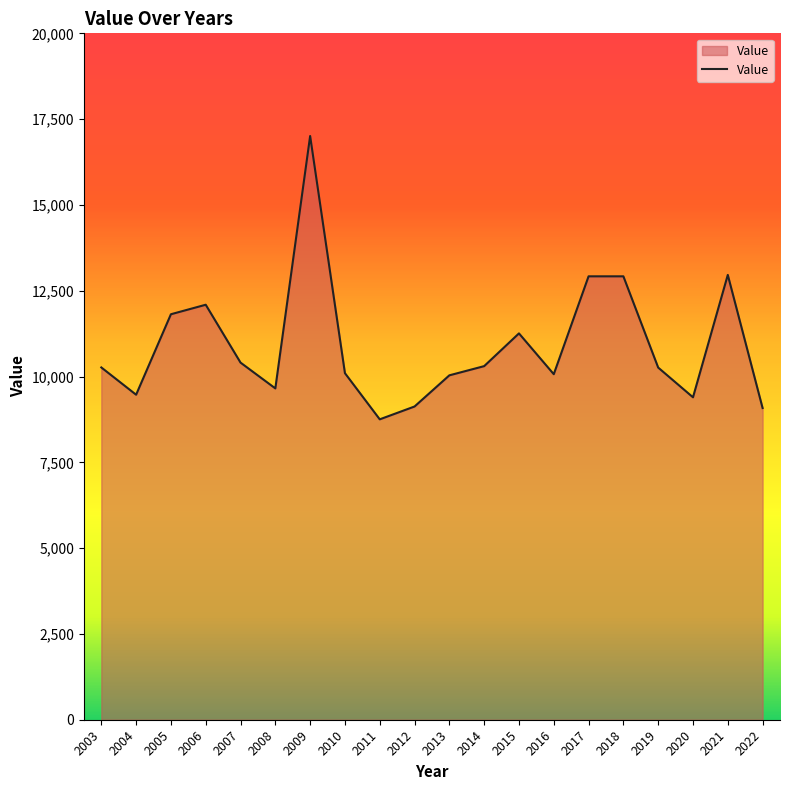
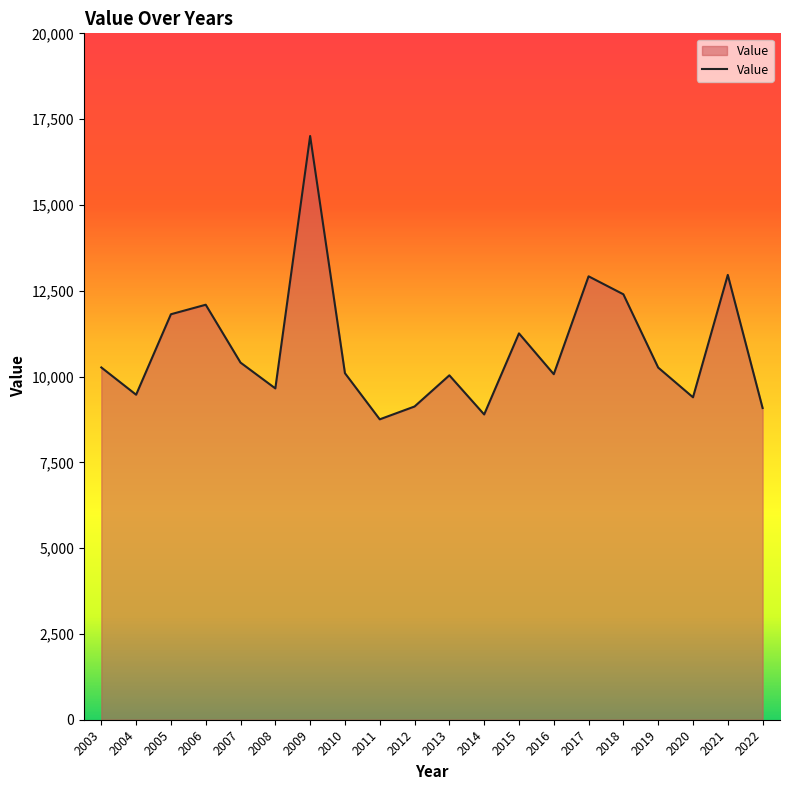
2014: 10,300 -> 8,900
2018: 12,900 -> 12,400
